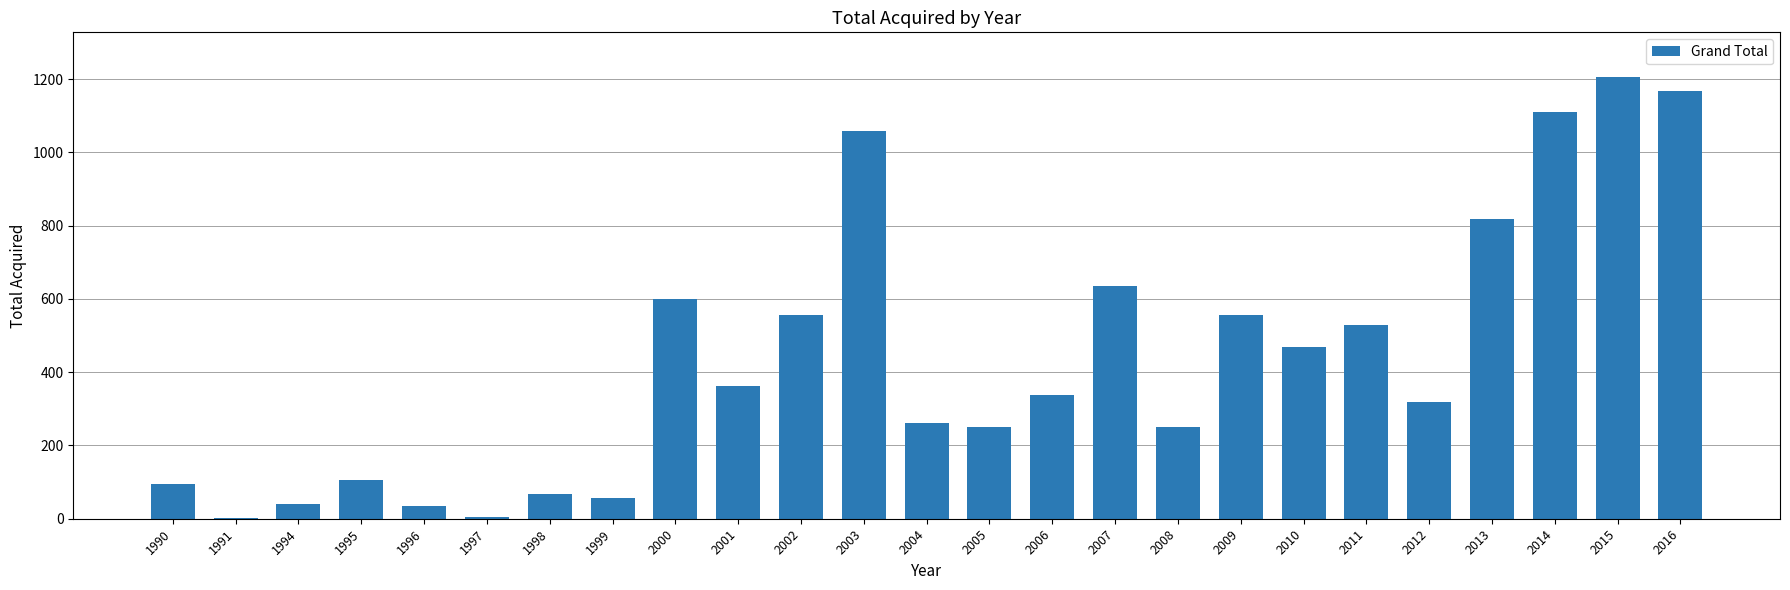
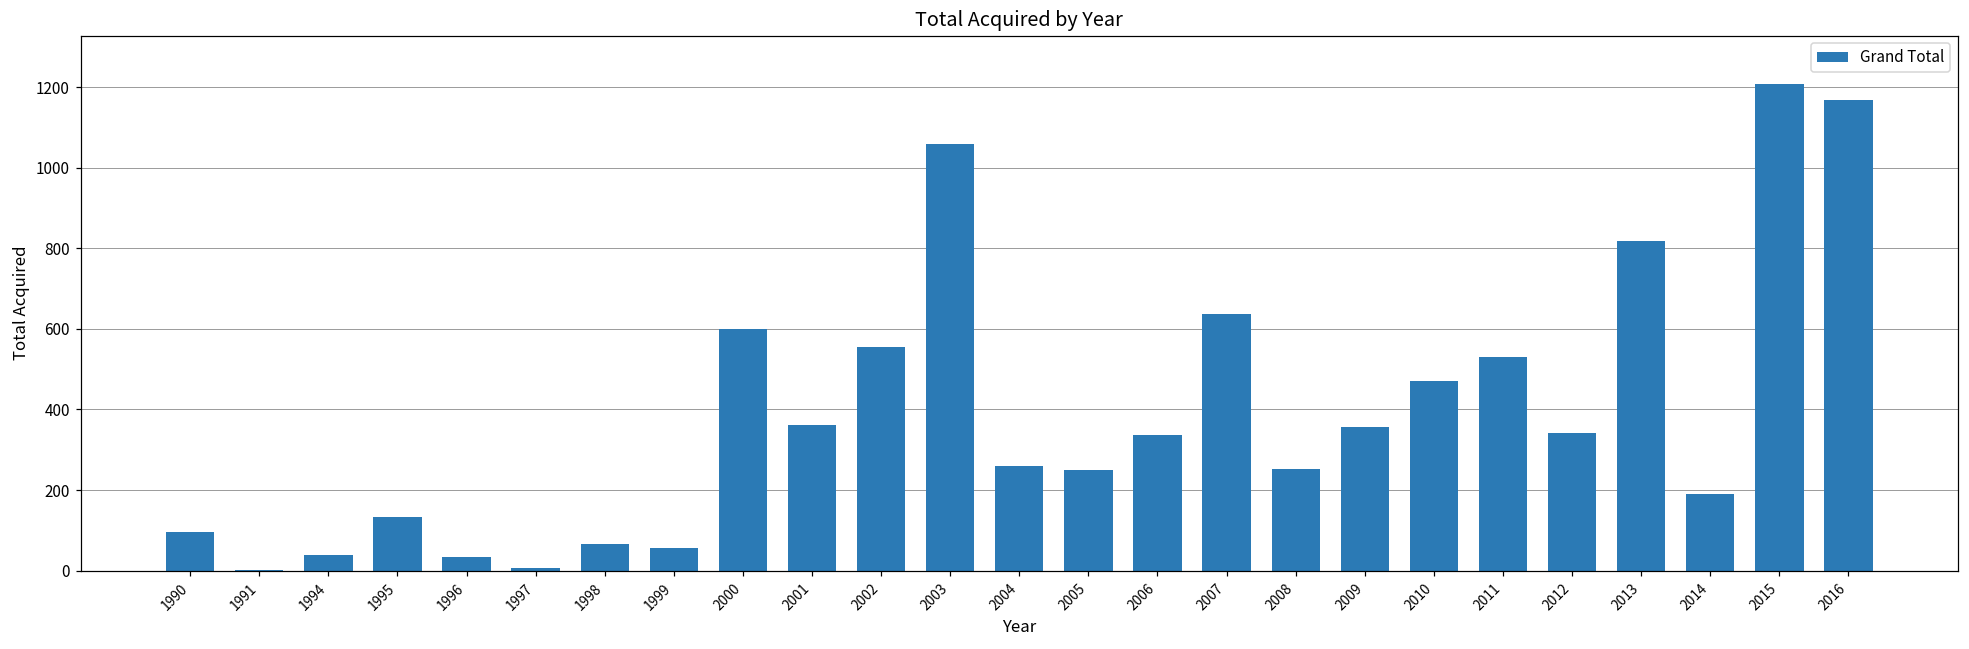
1995: 110 -> 130
2009: 560 -> 360
2012: 320 -> 340
2014: 1110 -> 190
